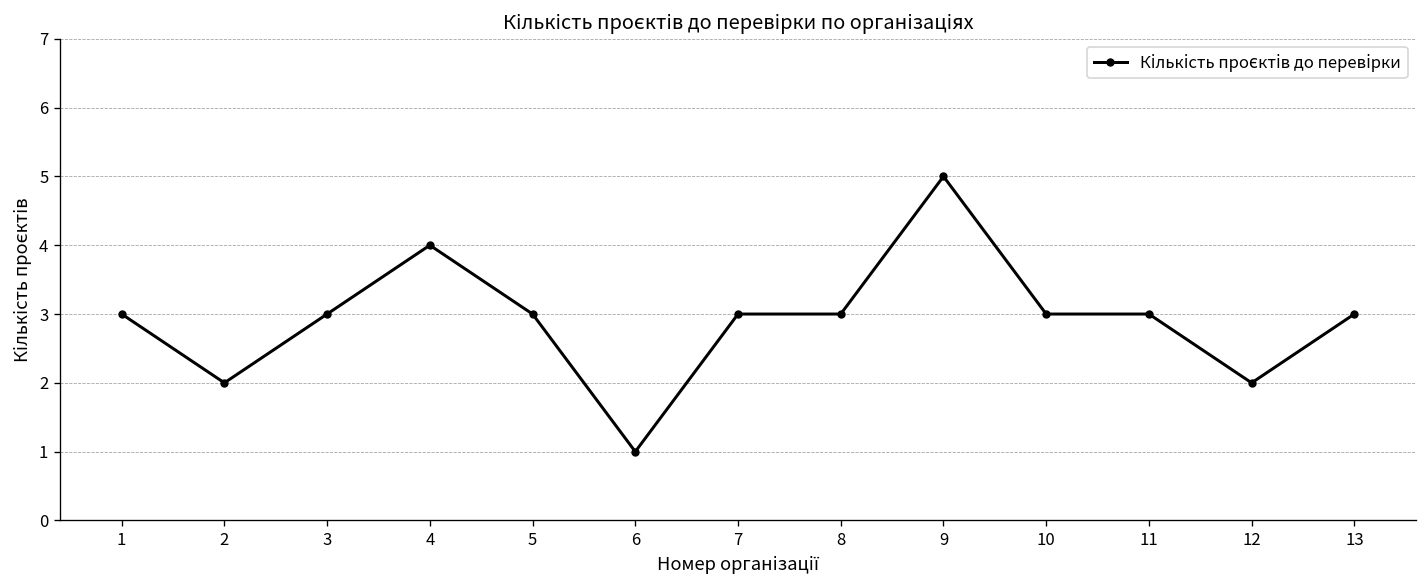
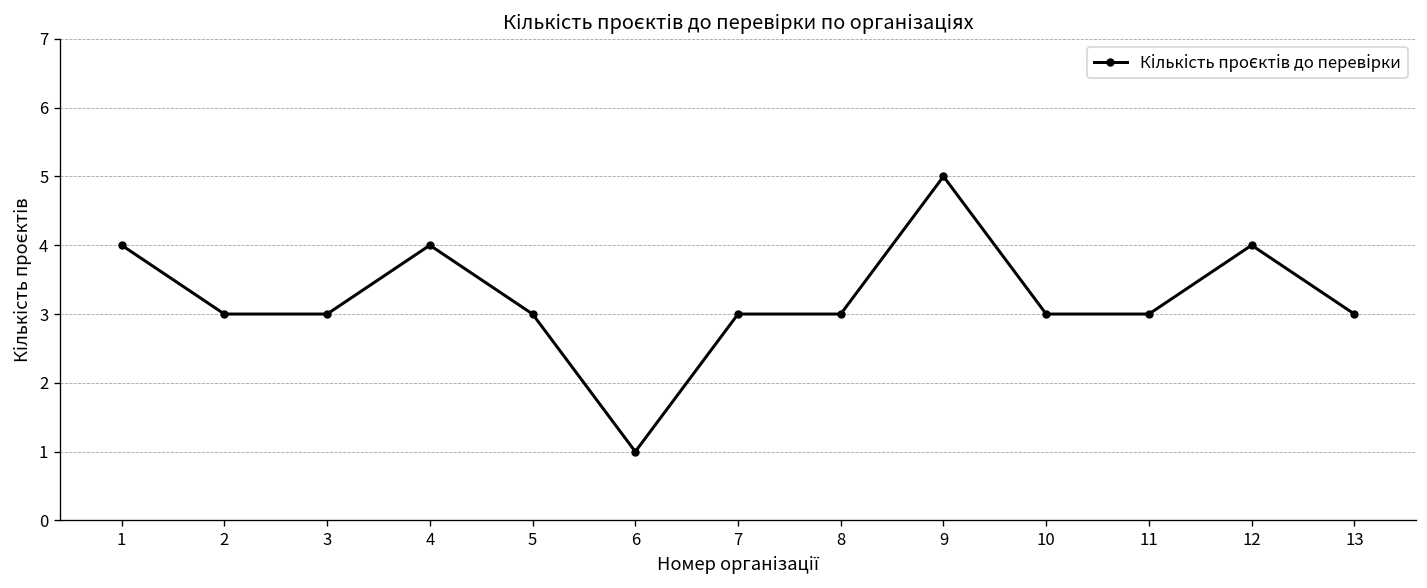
1: 3 -> 4
2: 2 -> 3
12: 2 -> 4
